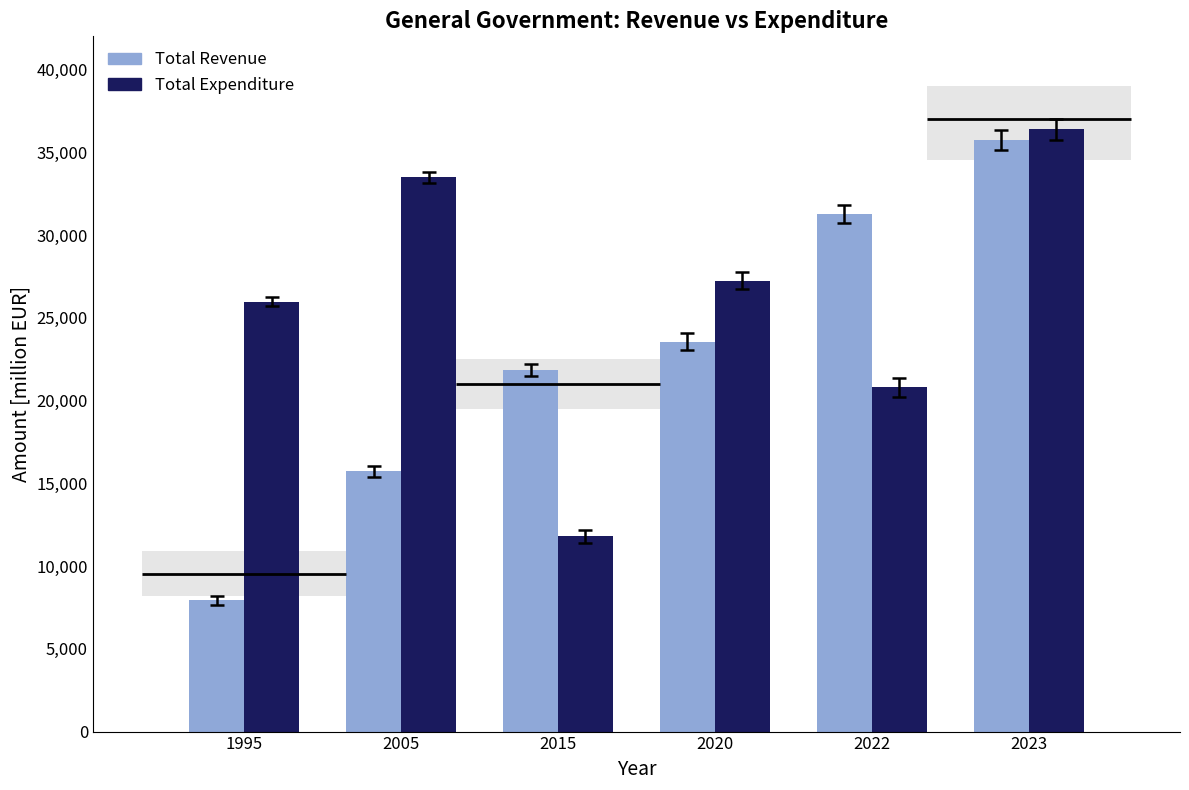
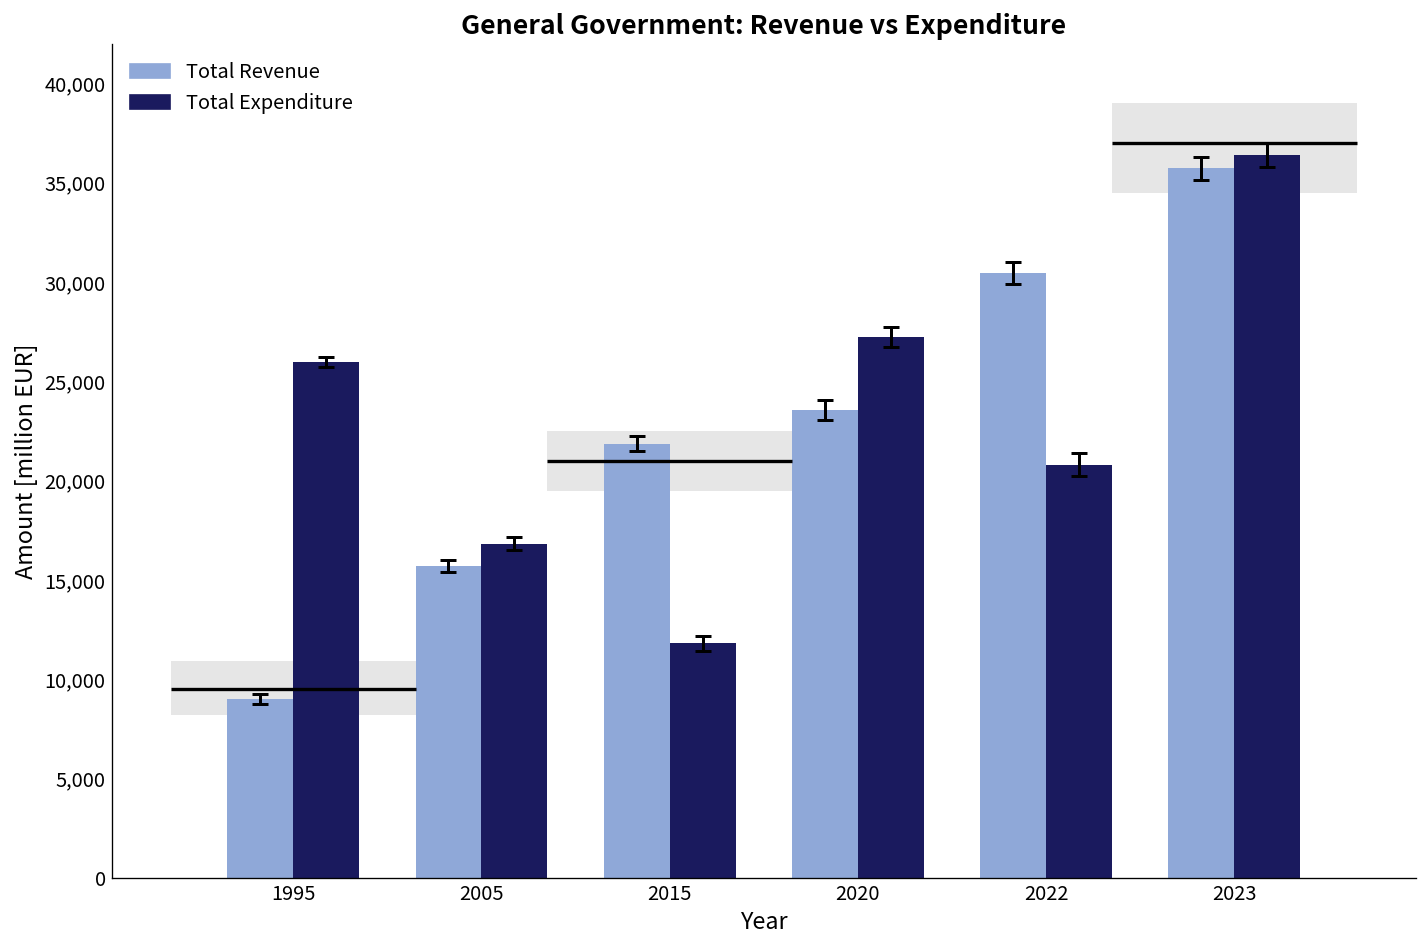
Total Revenue, 1995: 7,900 -> 9,000
Total Expenditure, 2005: 33,500 -> 16,800
Total Revenue, 2022: 31,300 -> 30,400
